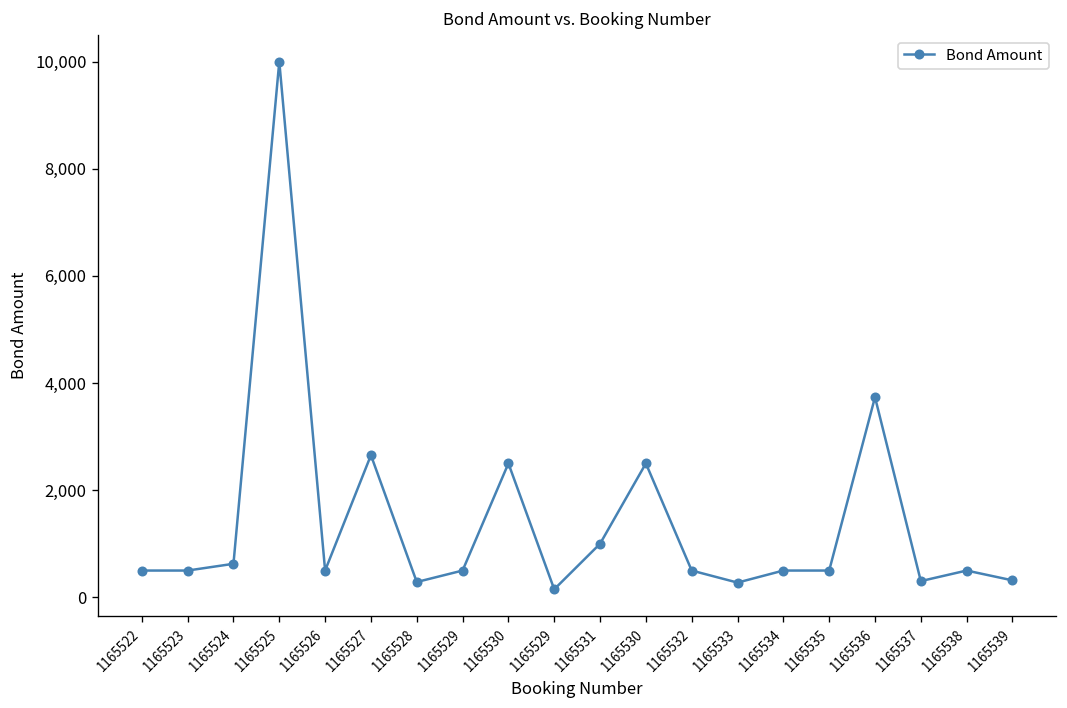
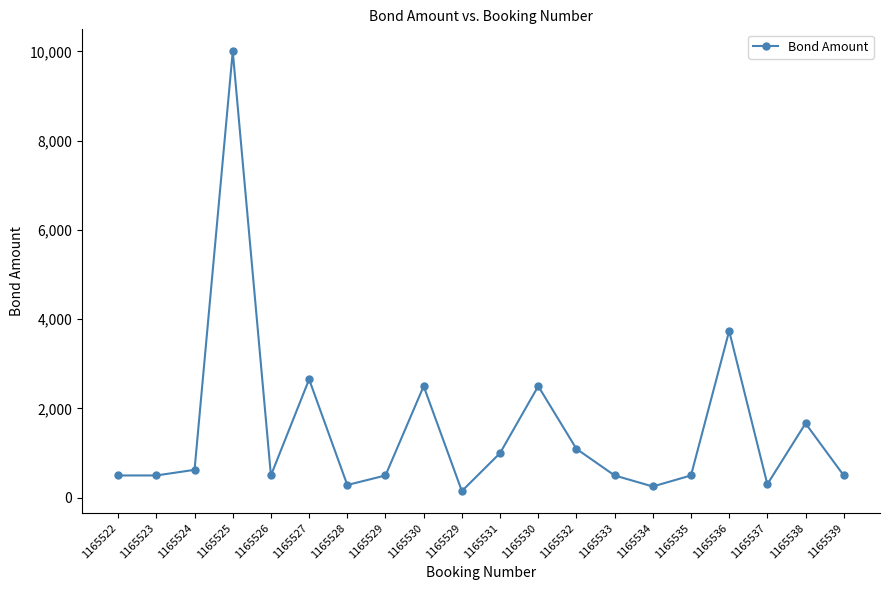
1165532: 500 -> 1,100
1165533: 300 -> 500
1165534: 500 -> 300
1165538: 500 -> 1,700
1165539: 300 -> 500
